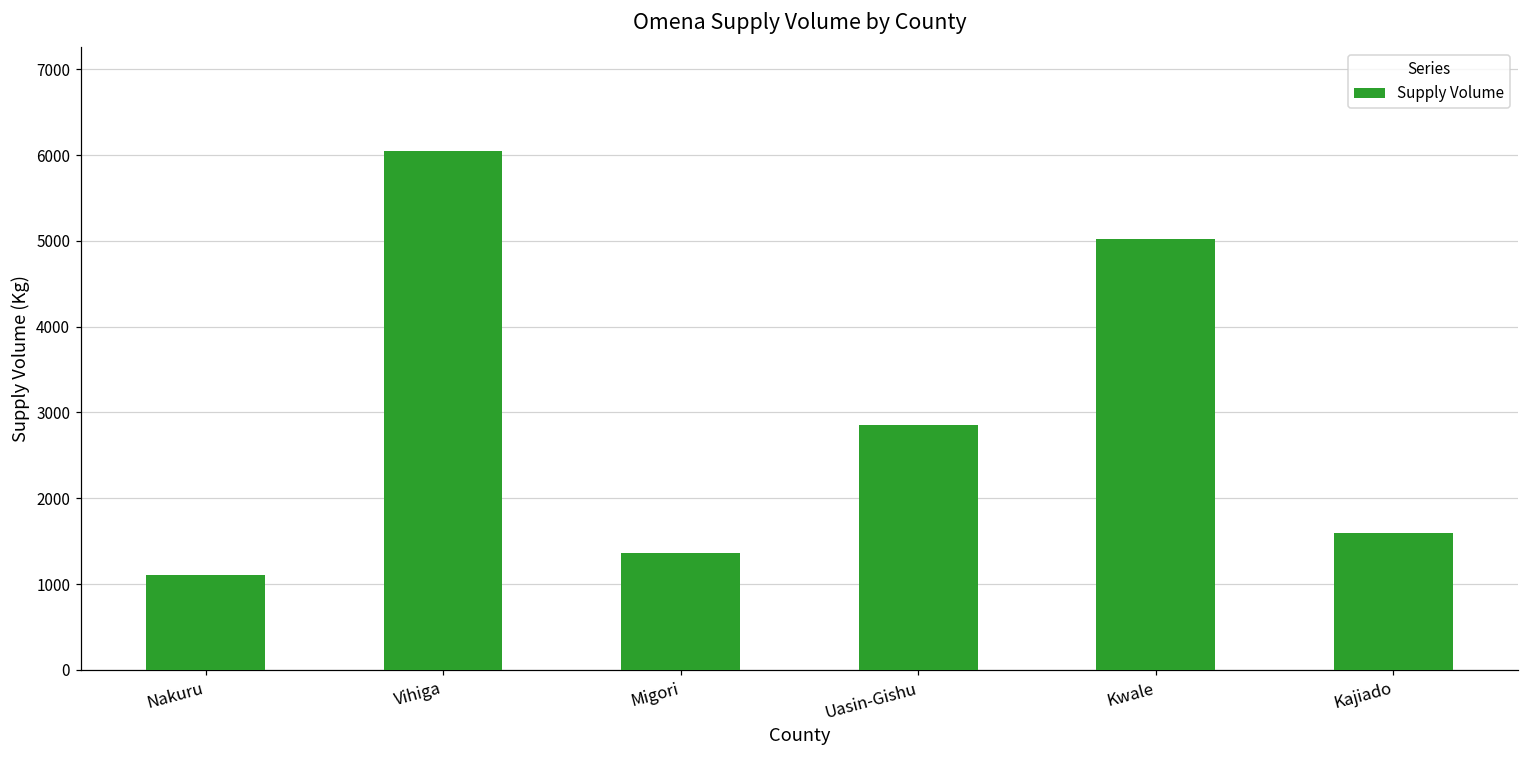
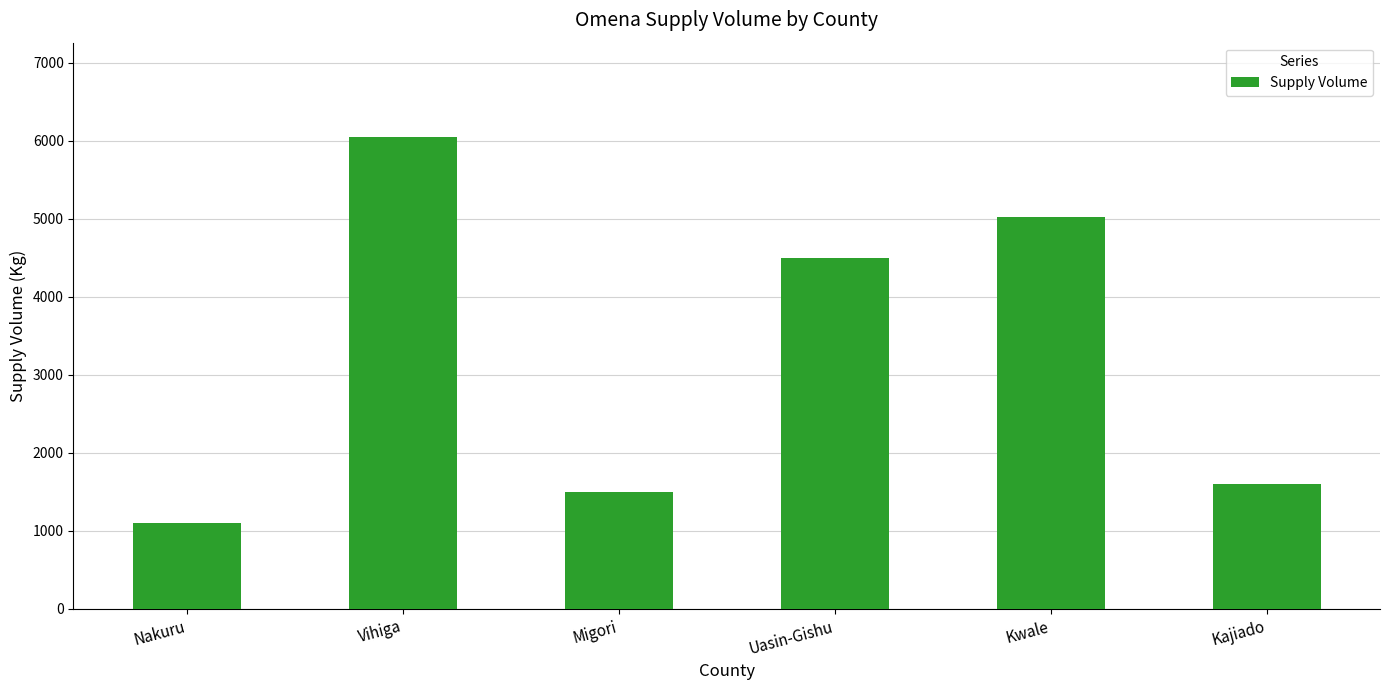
Migori: 1400 -> 1500
Uasin-Gishu: 2900 -> 4500
